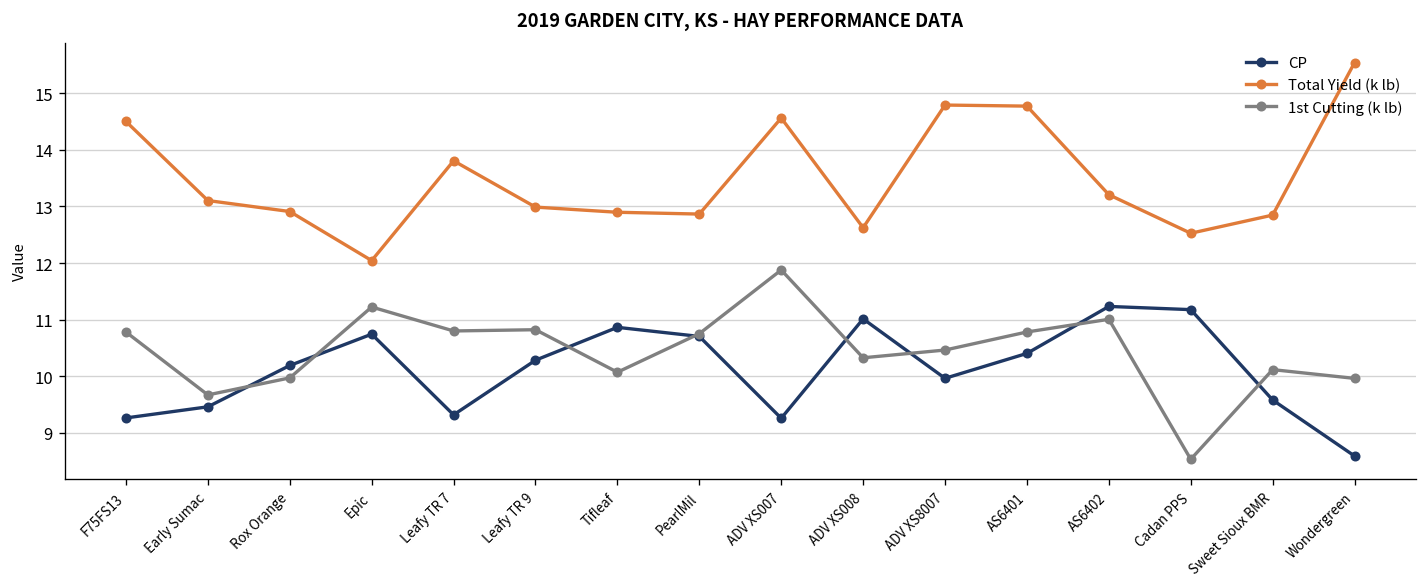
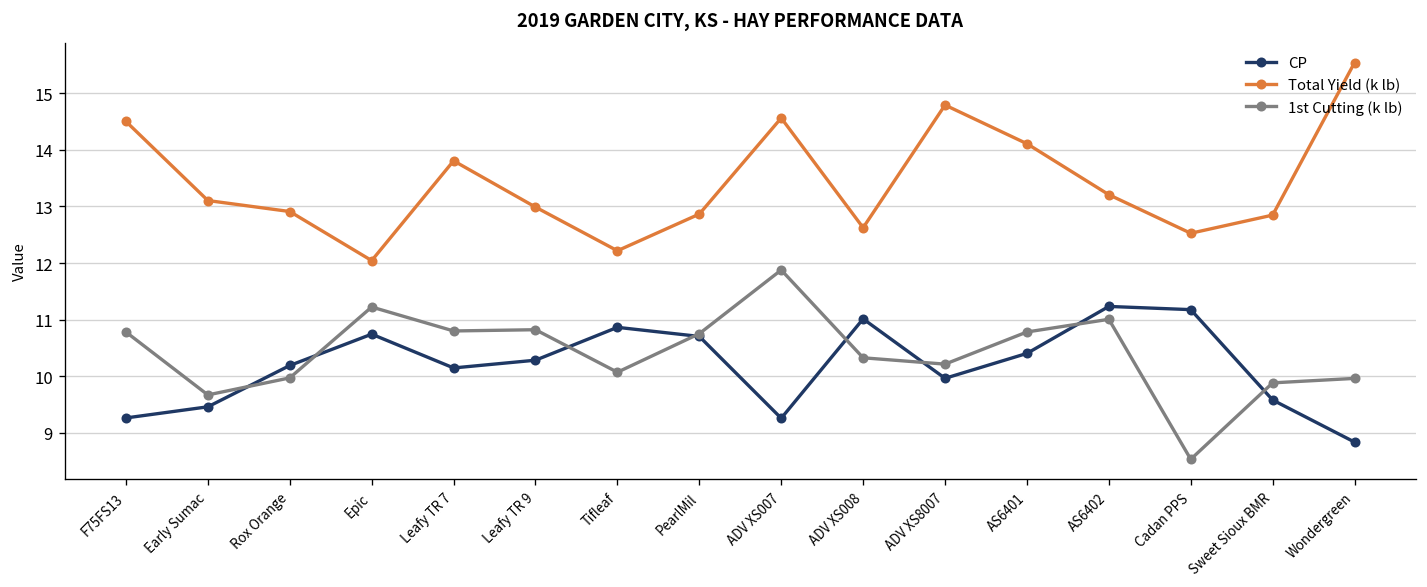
CP, Leafy TR 7: 9.3 -> 10.1
Total Yield (k lb), Tifleaf: 12.9 -> 12.2
1st Cutting (k lb), ADV XS8007: 10.5 -> 10.2
Total Yield (k lb), AS6401: 14.8 -> 14.1
1st Cutting (k lb), Sweet Sioux BMR: 10.1 -> 9.9
CP, Wondergreen: 8.6 -> 8.8
